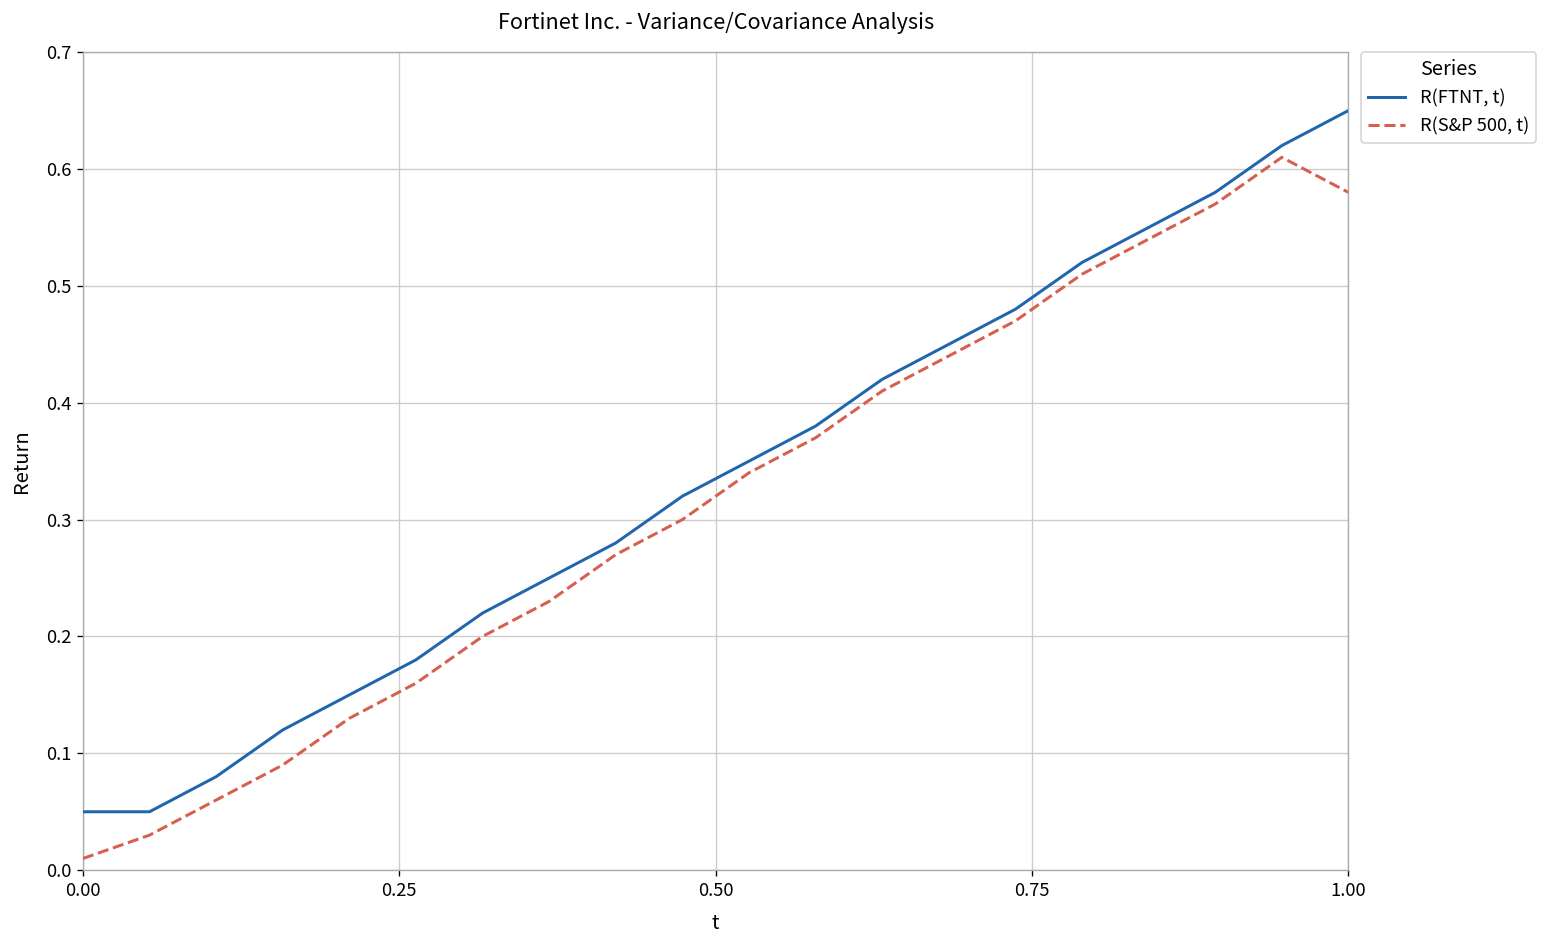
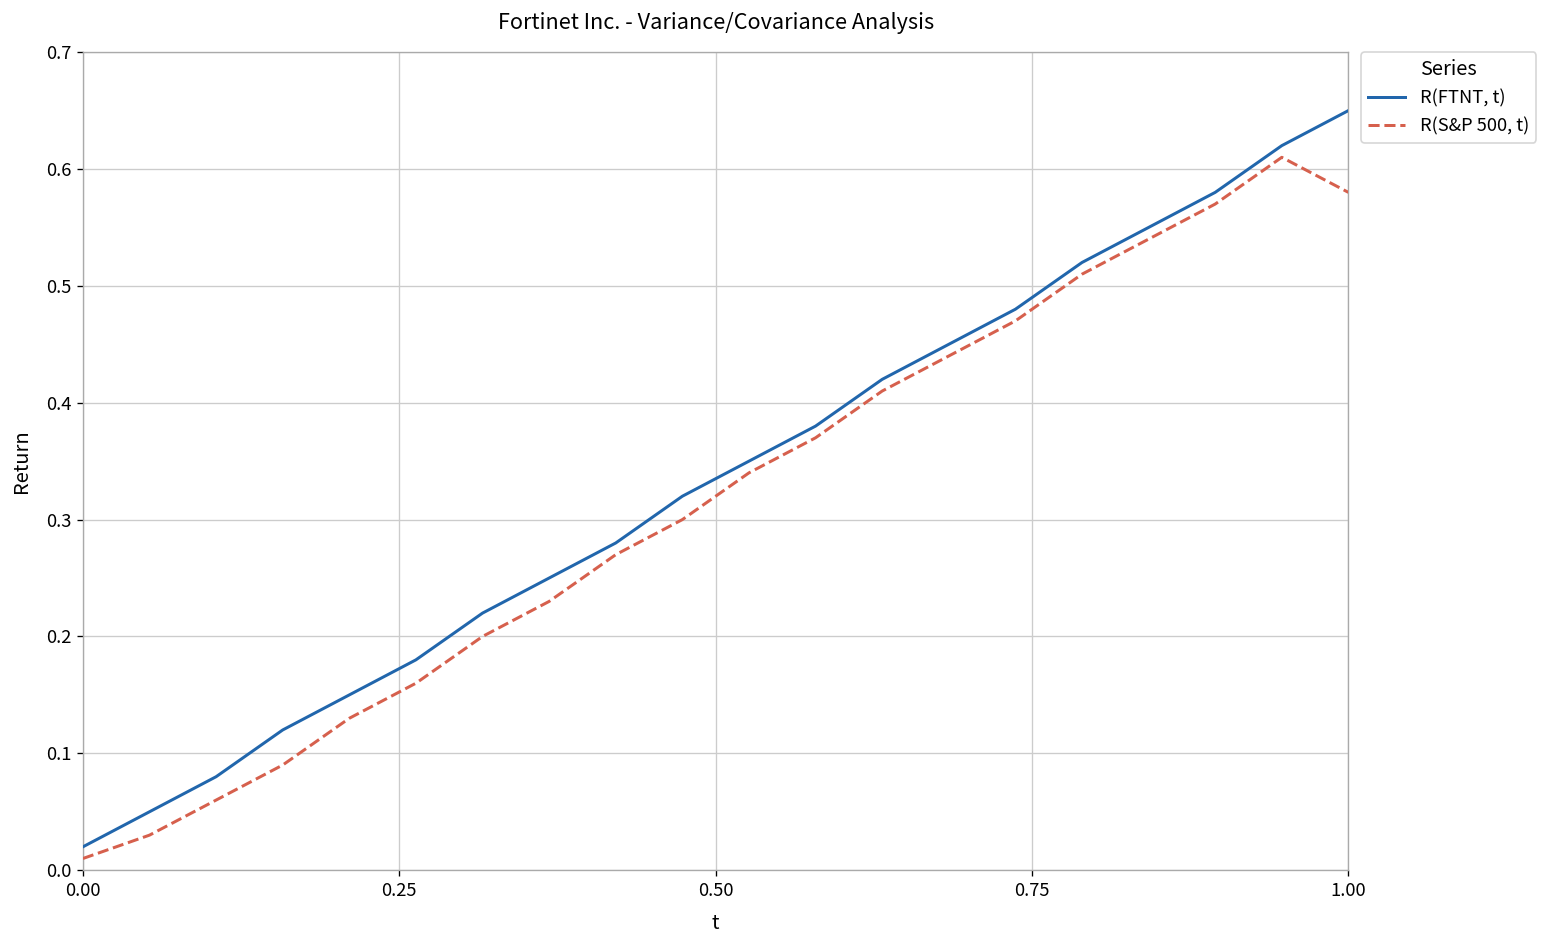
R(FTNT, t), 0.00: 0.05 -> 0.02
